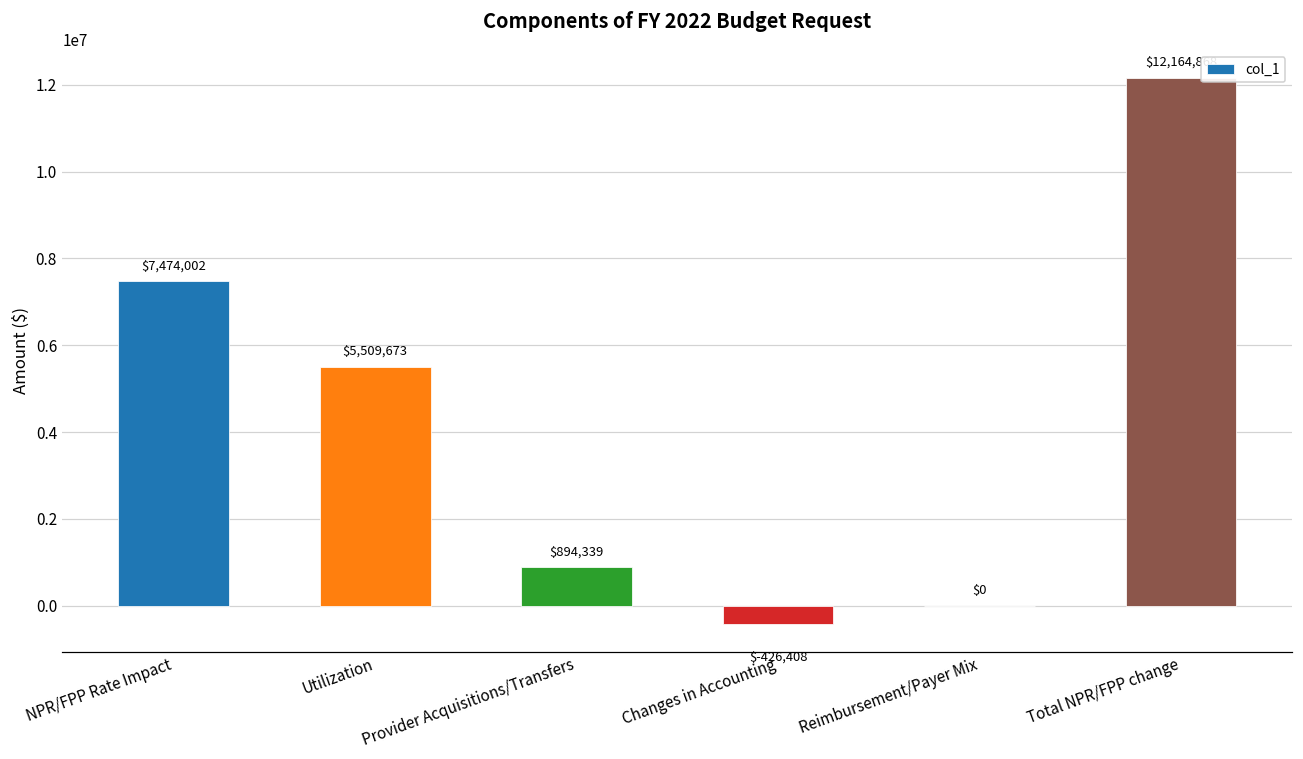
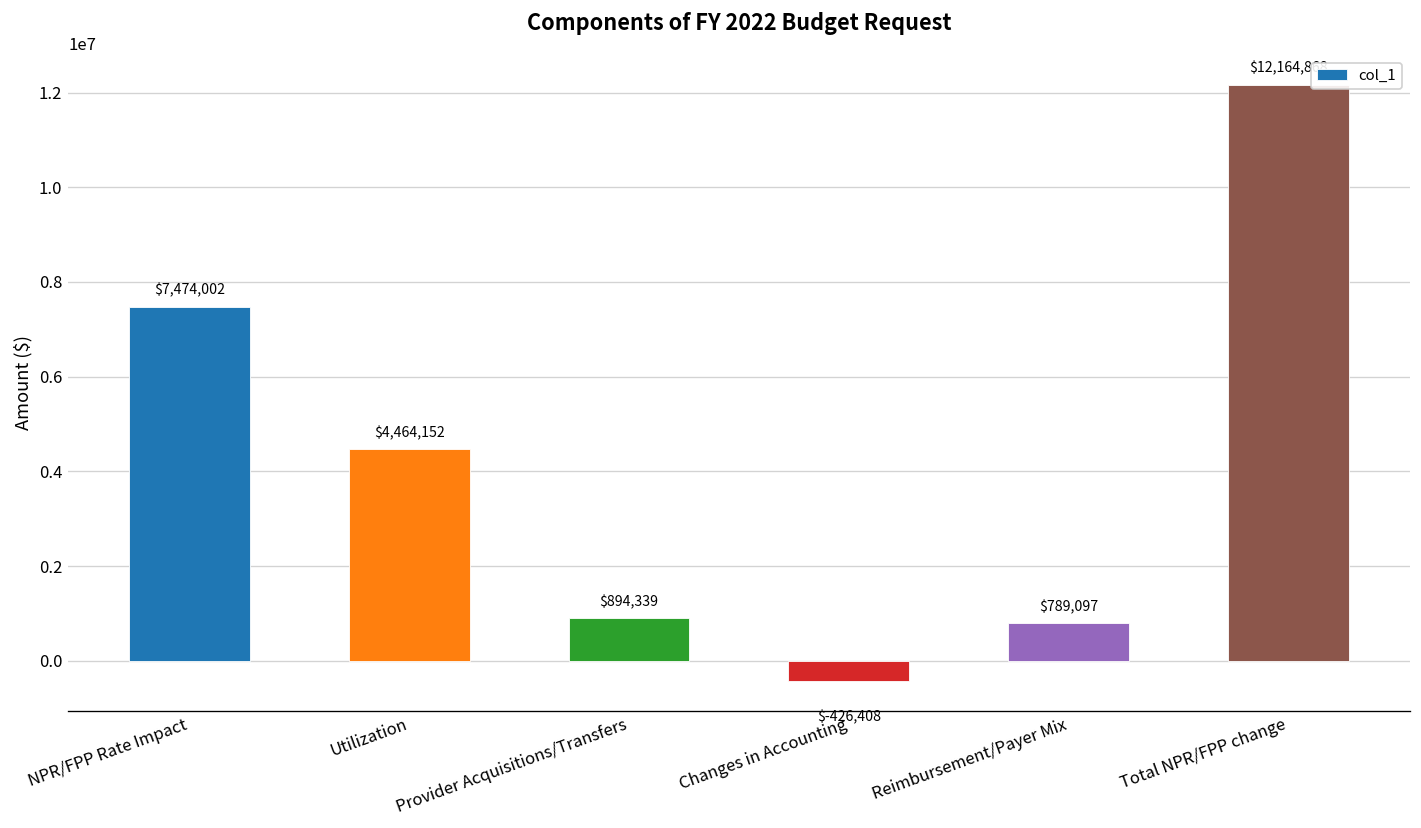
Utilization: $5,509,673 -> $4,464,152
Reimbursement/Payer Mix: $0 -> $789,097
